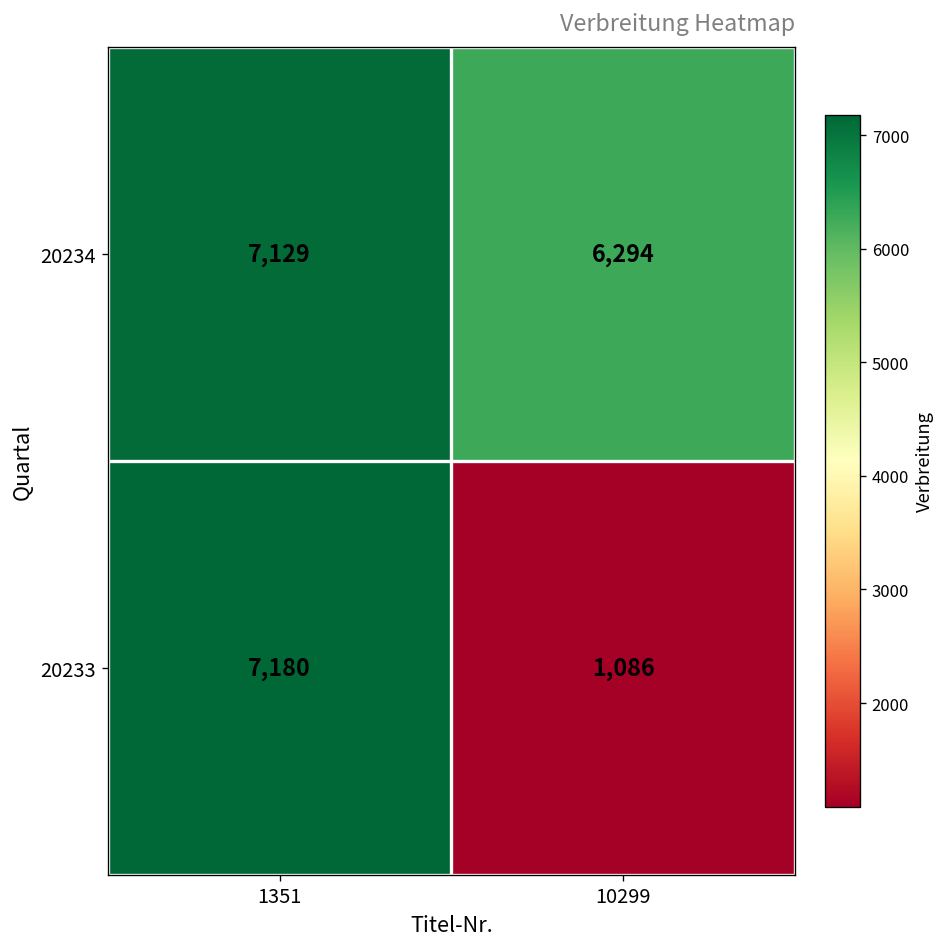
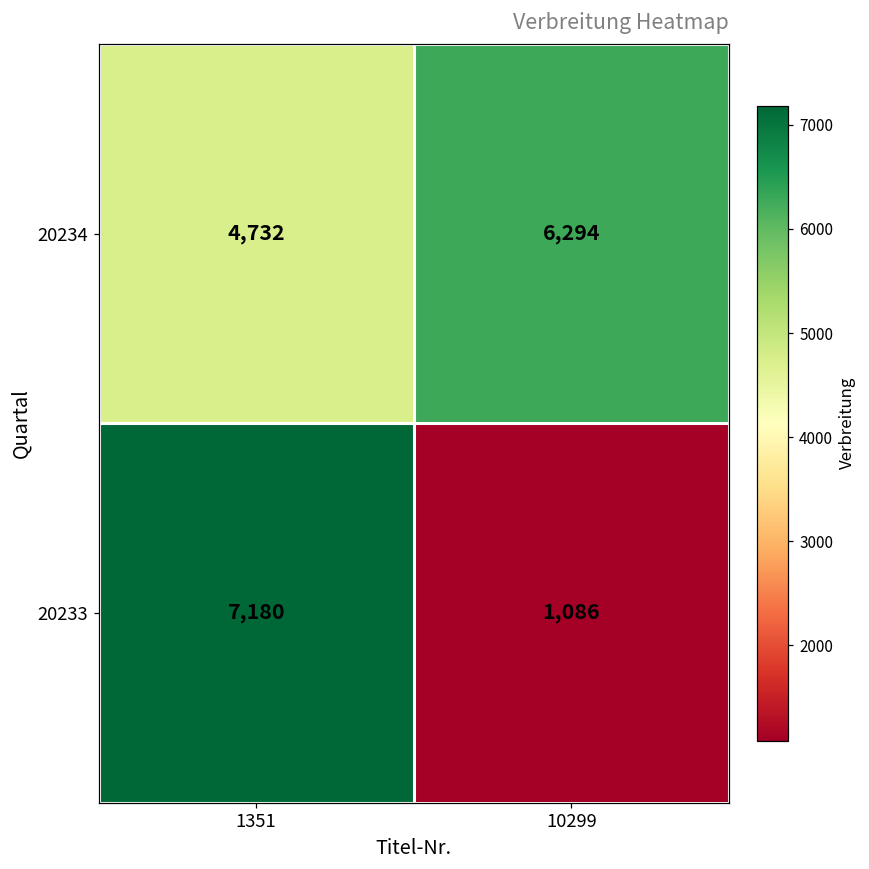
20234, 1351: 7,129 -> 4,732
